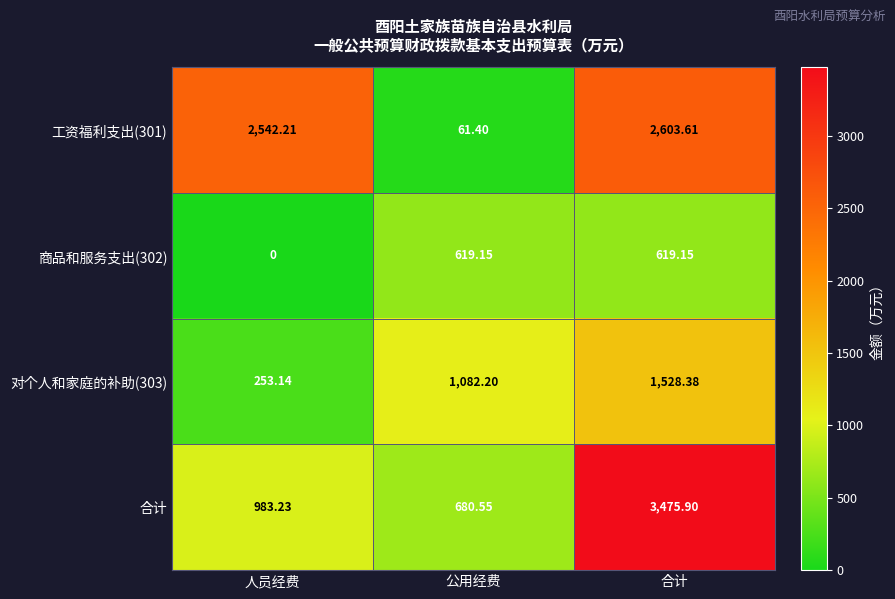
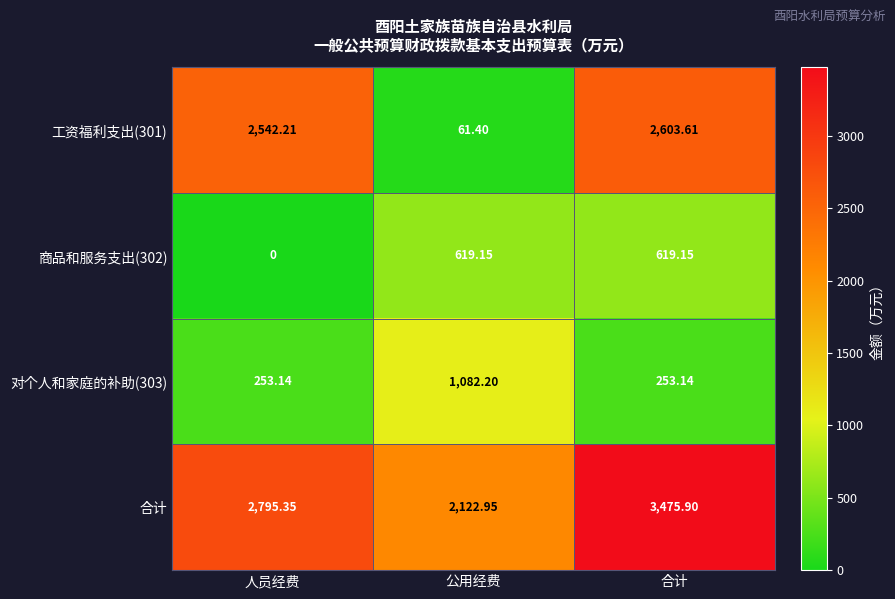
对个人和家庭的补助(303), 合计: 1,528.38 -> 253.14
合计, 人员经费: 983.23 -> 2,795.35
合计, 公用经费: 680.55 -> 2,122.95
